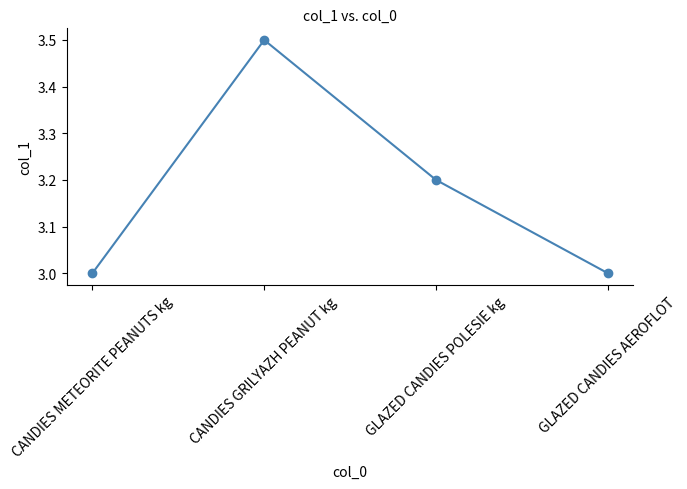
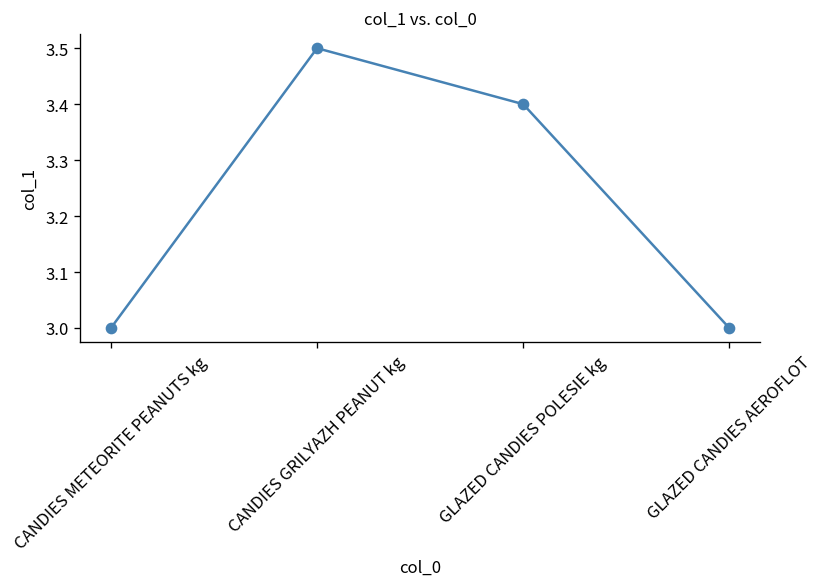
GLAZED CANDIES POLESIE kg: 3.2 -> 3.4
